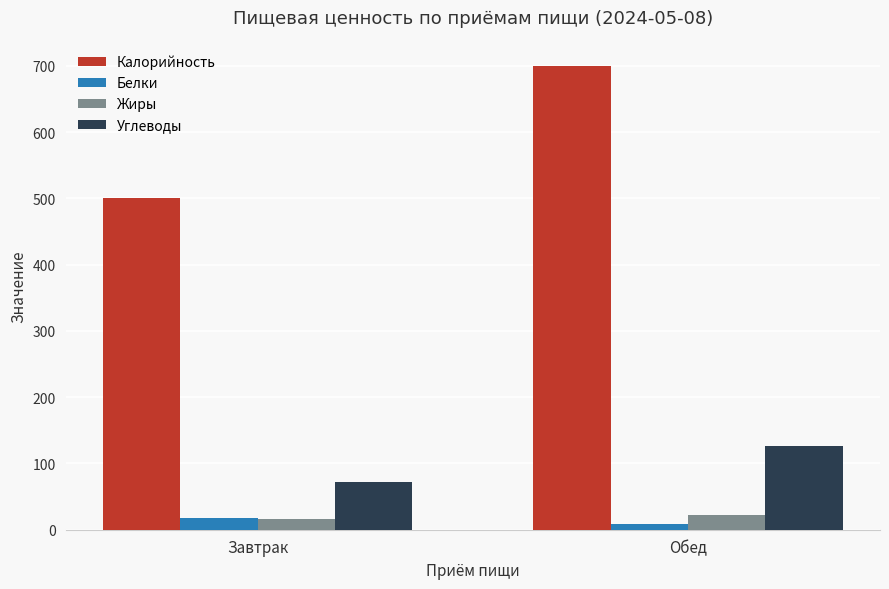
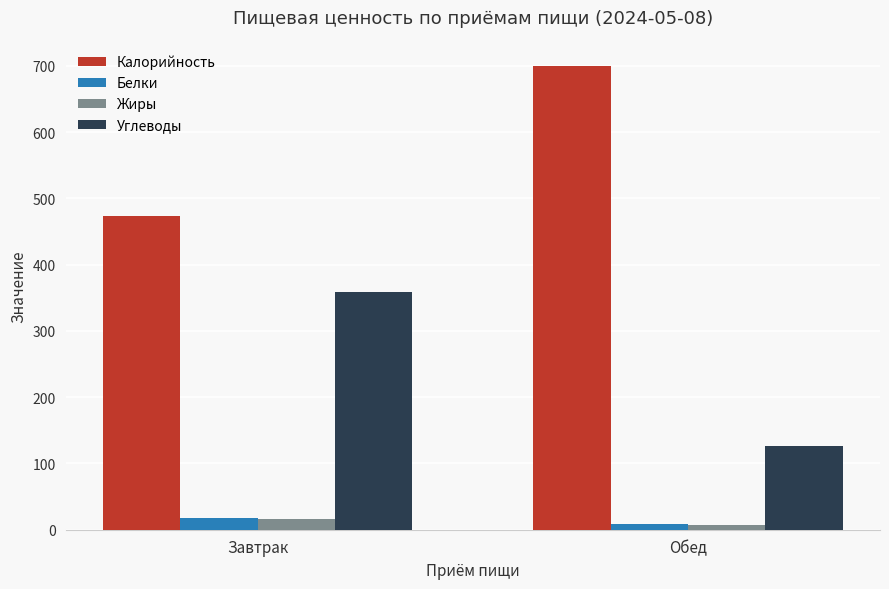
Калорийность, Завтрак: 500 -> 470
Углеводы, Завтрак: 70 -> 360
Жиры, Обед: 20 -> 10
